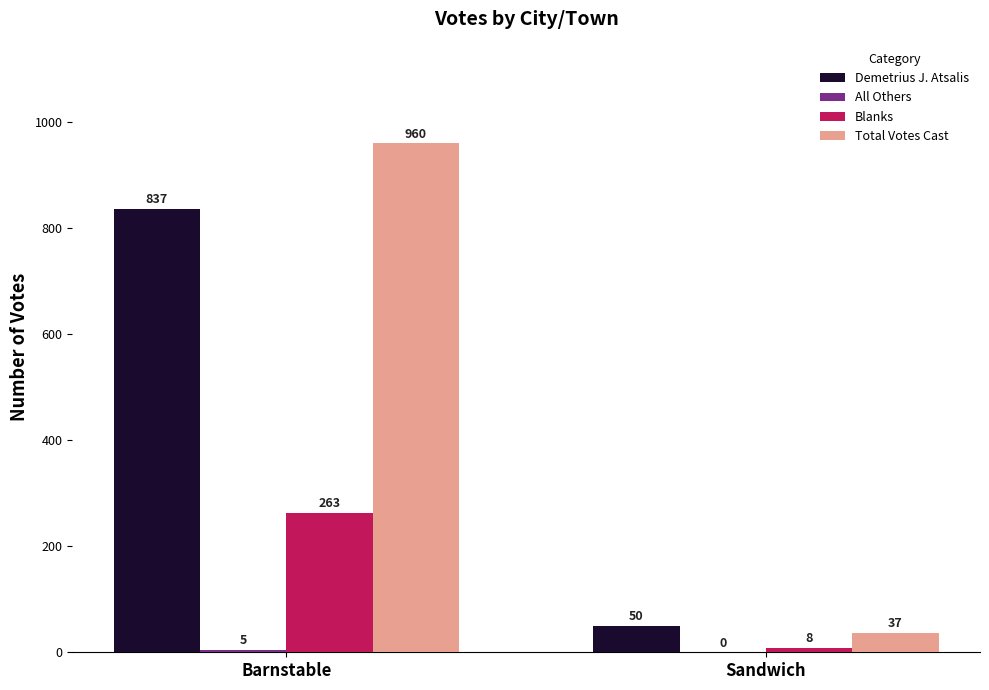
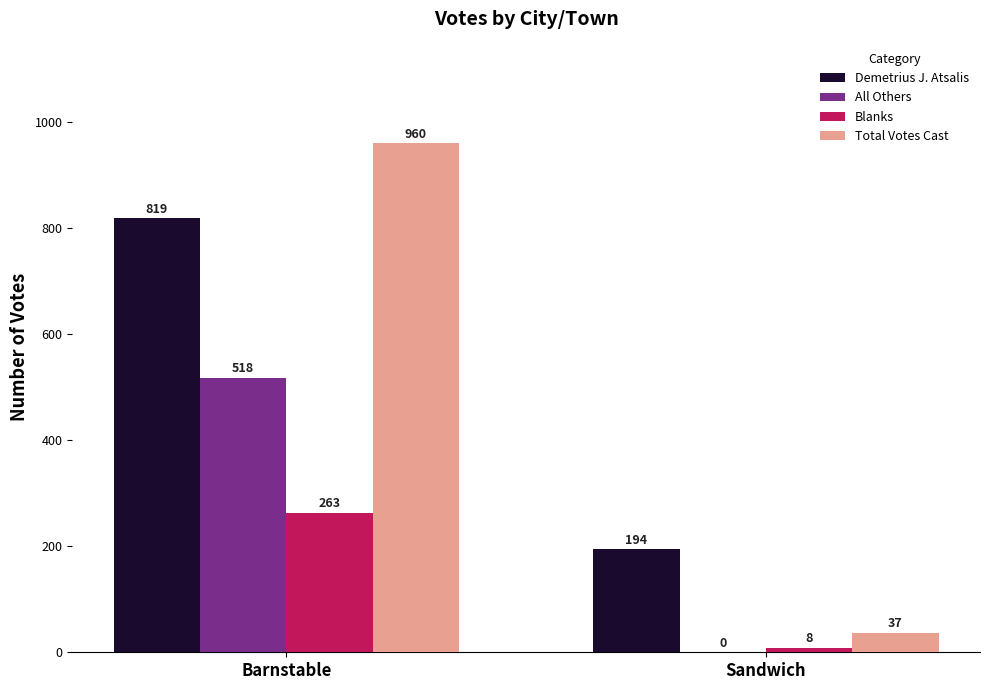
Demetrius J. Atsalis, Barnstable: 837 -> 819
All Others, Barnstable: 5 -> 518
Demetrius J. Atsalis, Sandwich: 50 -> 194
